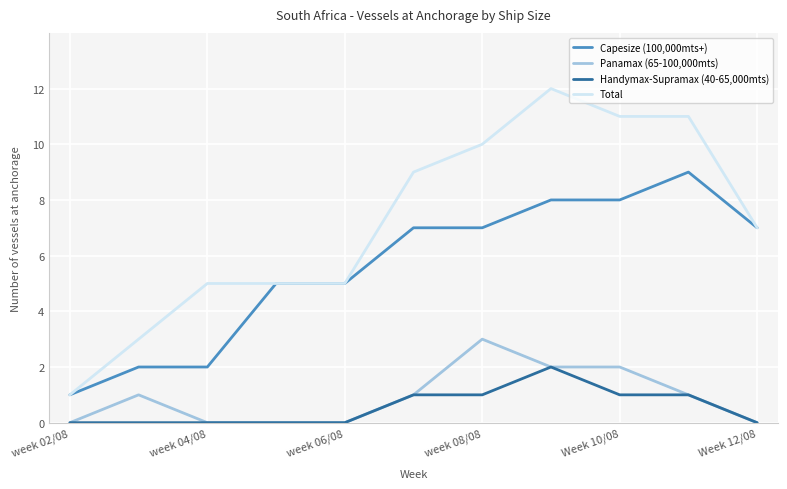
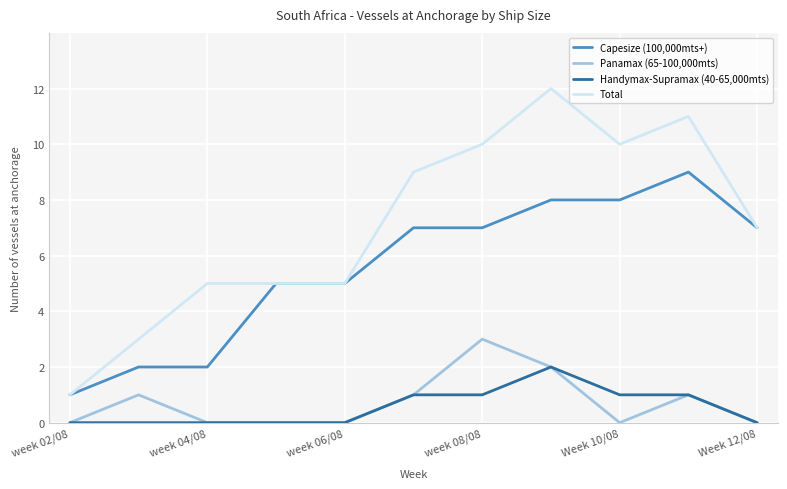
Panamax (65-100,000mts), Week 10/08: 2 -> 0
Total, Week 10/08: 11 -> 10
